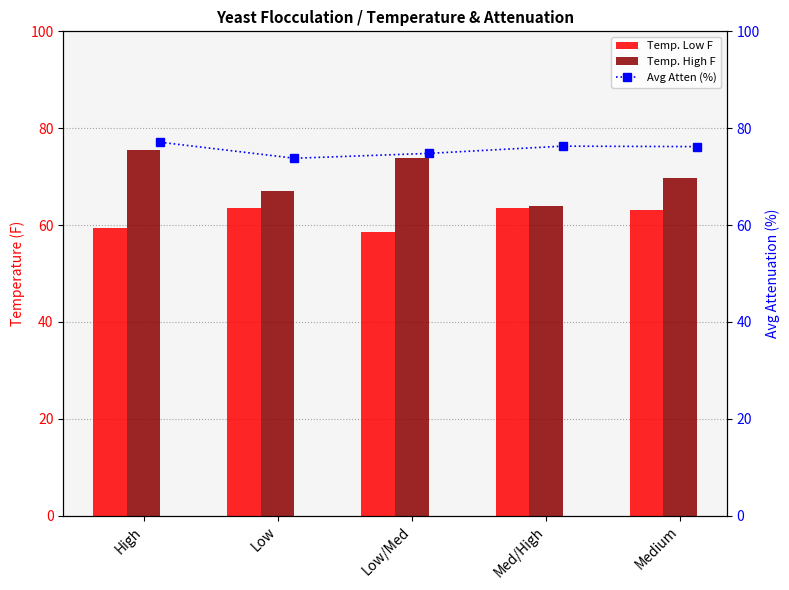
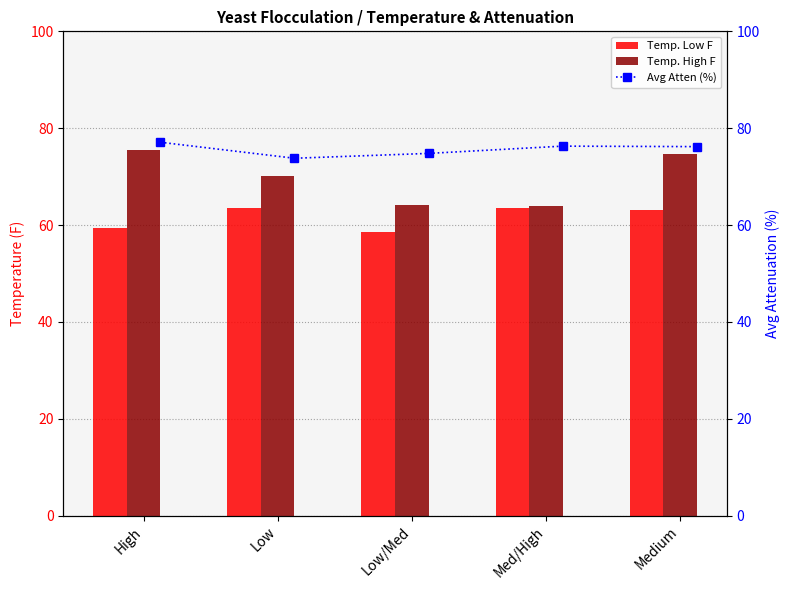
Temp. High F, Low: 67 -> 70
Temp. High F, Low/Med: 74 -> 64
Temp. High F, Medium: 70 -> 75
